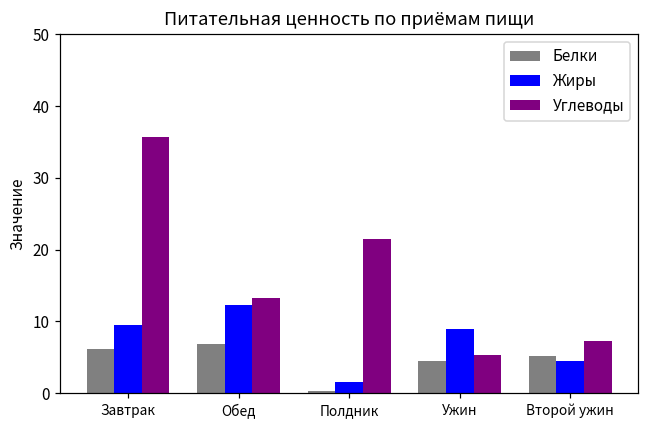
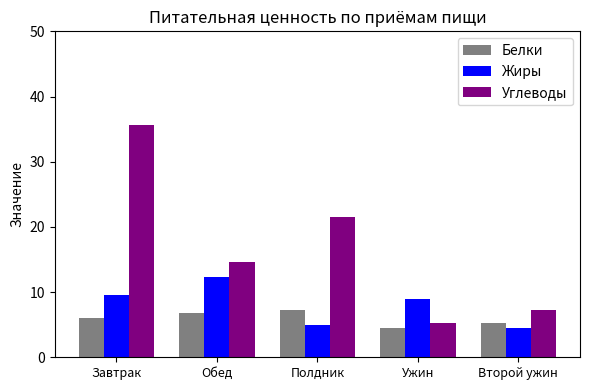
Углеводы, Обед: 13 -> 15
Белки, Полдник: 0 -> 7
Жиры, Полдник: 2 -> 5
